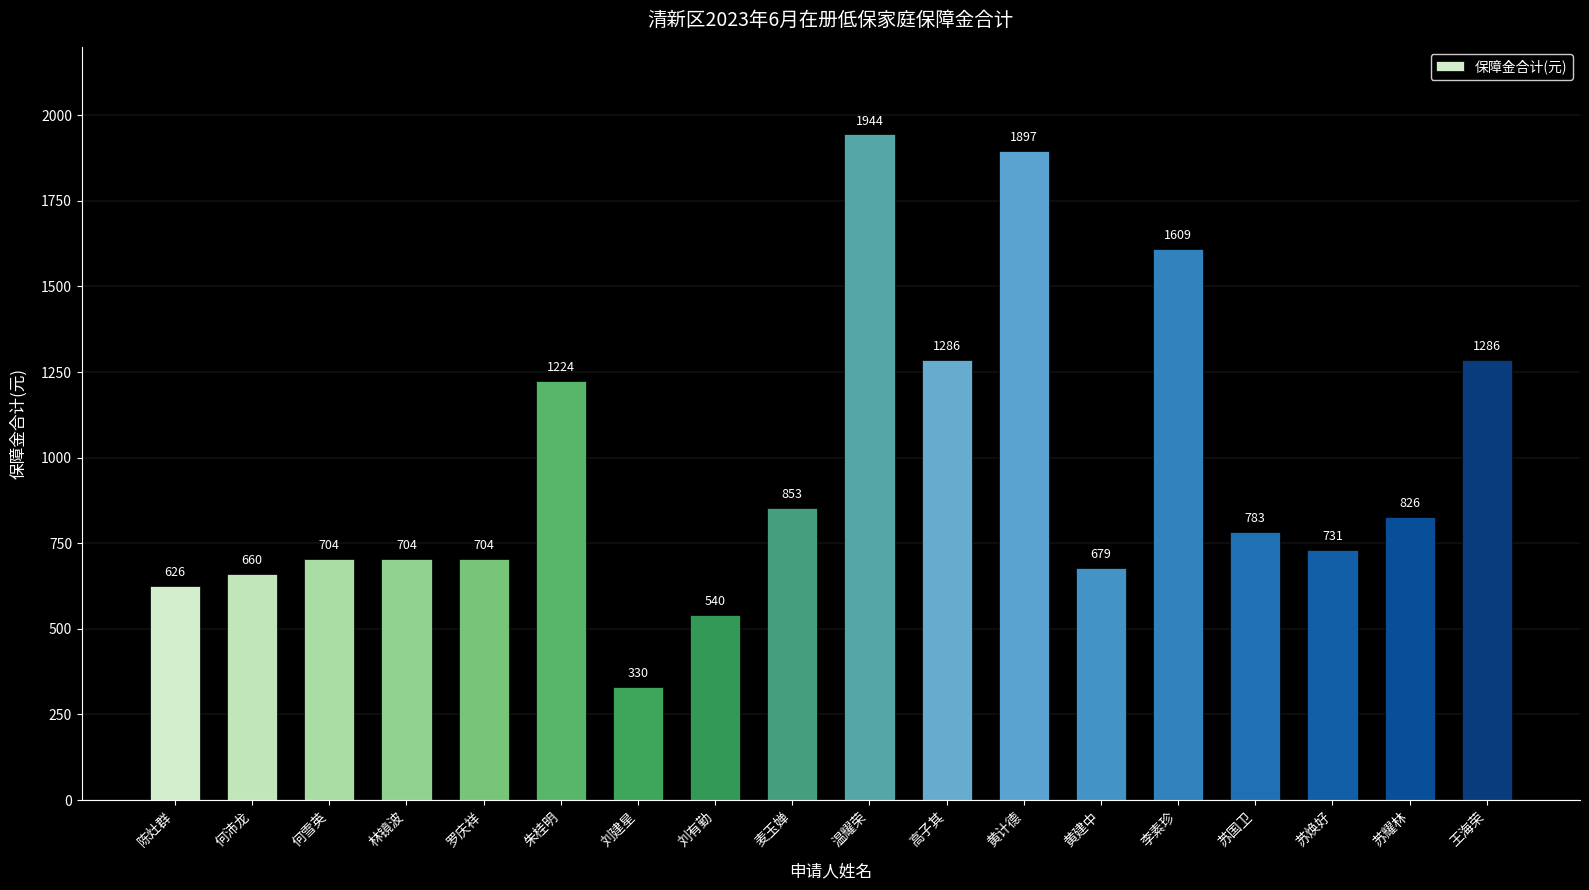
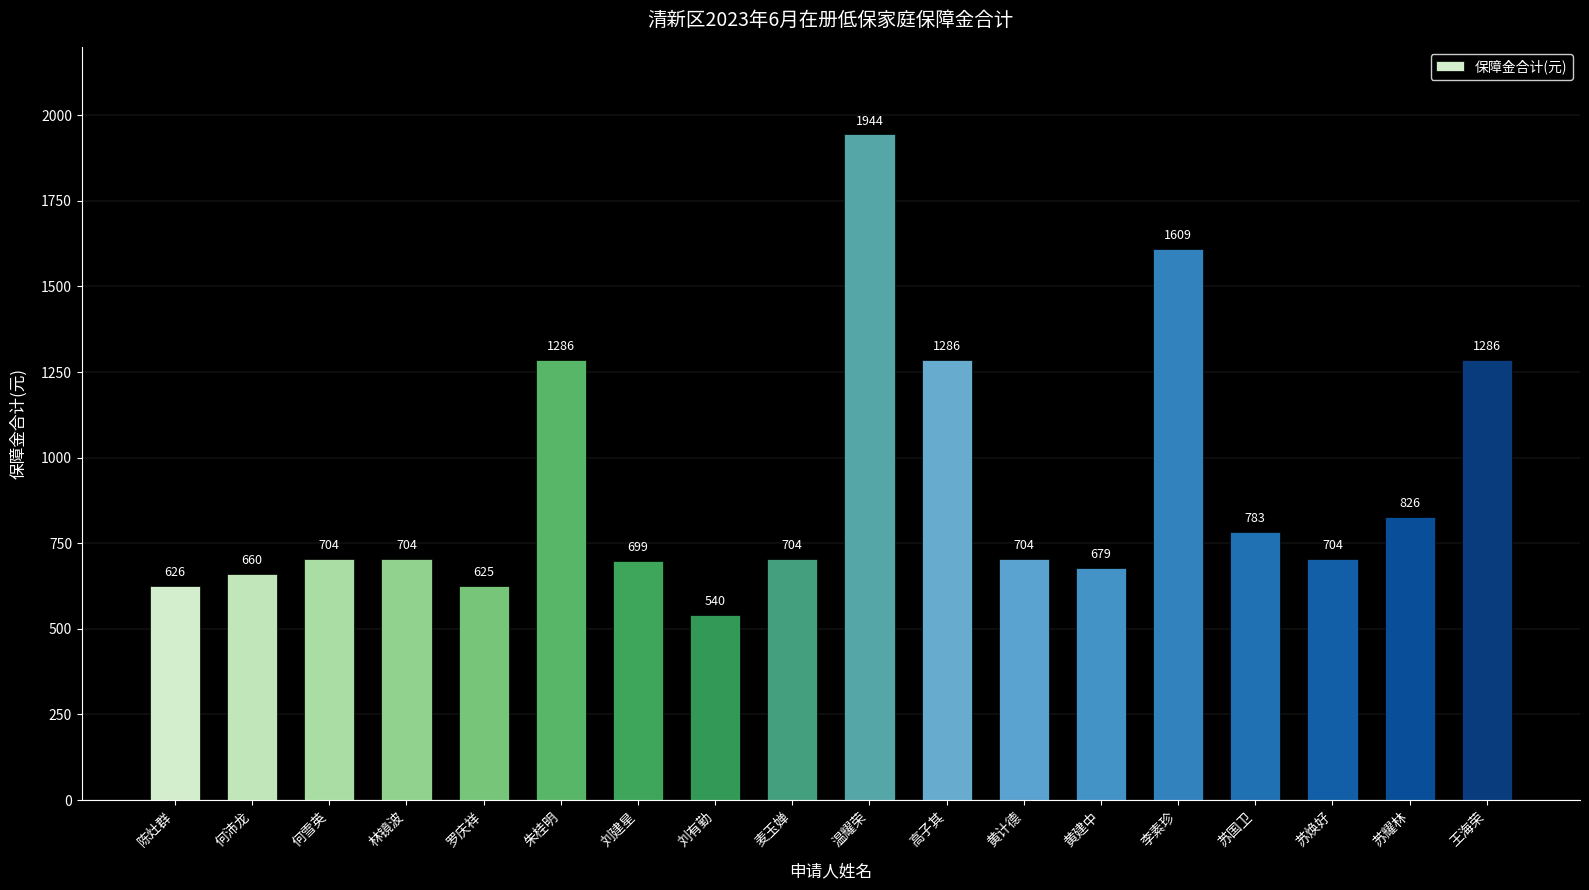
罗庆祥: 704 -> 625
朱桂明: 1224 -> 1286
刘建星: 330 -> 699
麦玉婵: 853 -> 704
黄计德: 1897 -> 704
苏焕好: 731 -> 704
